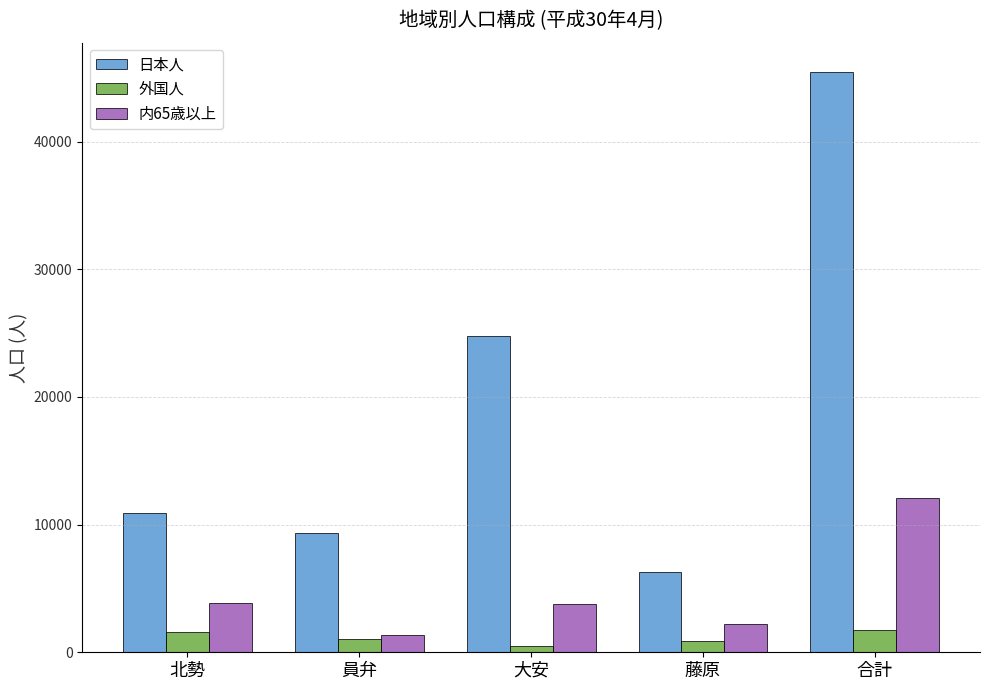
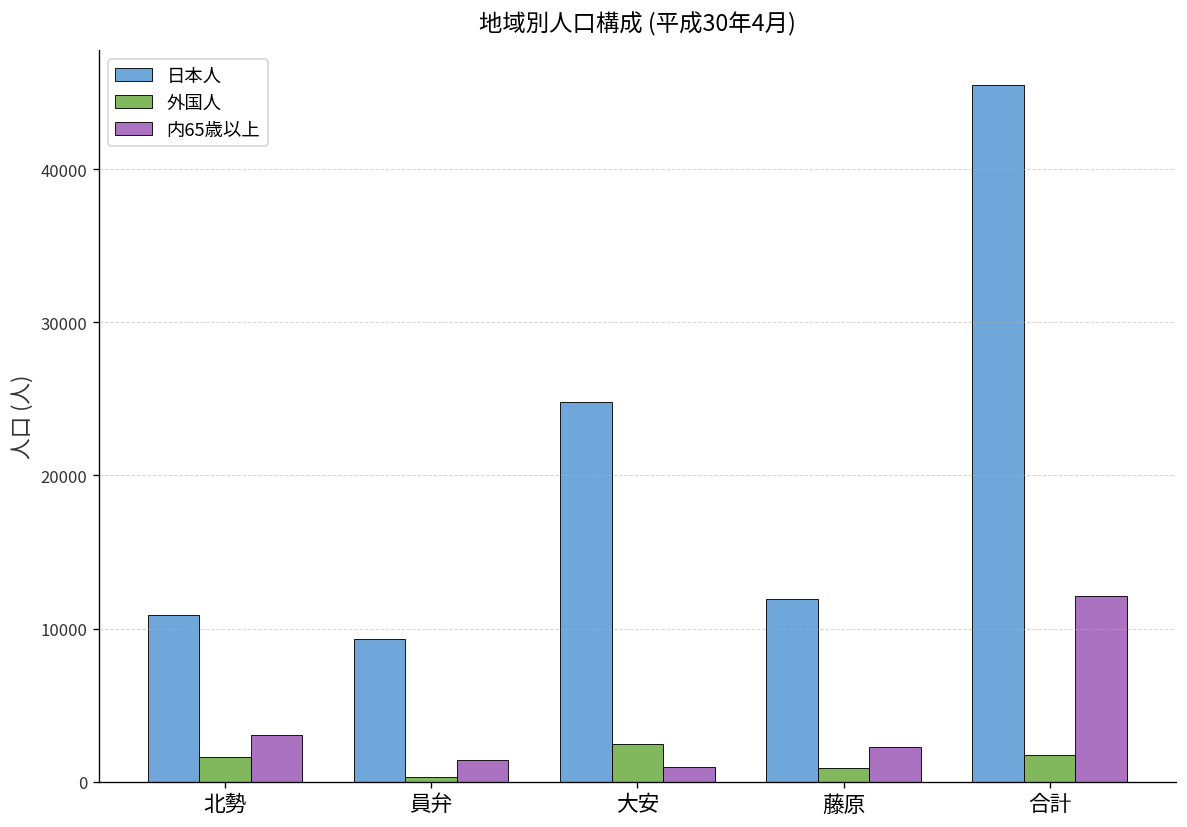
内65歳以上, 北勢: 3900 -> 3000
外国人, 員弁: 1000 -> 300
外国人, 大安: 500 -> 2500
内65歳以上, 大安: 3800 -> 900
日本人, 藤原: 6300 -> 11900
